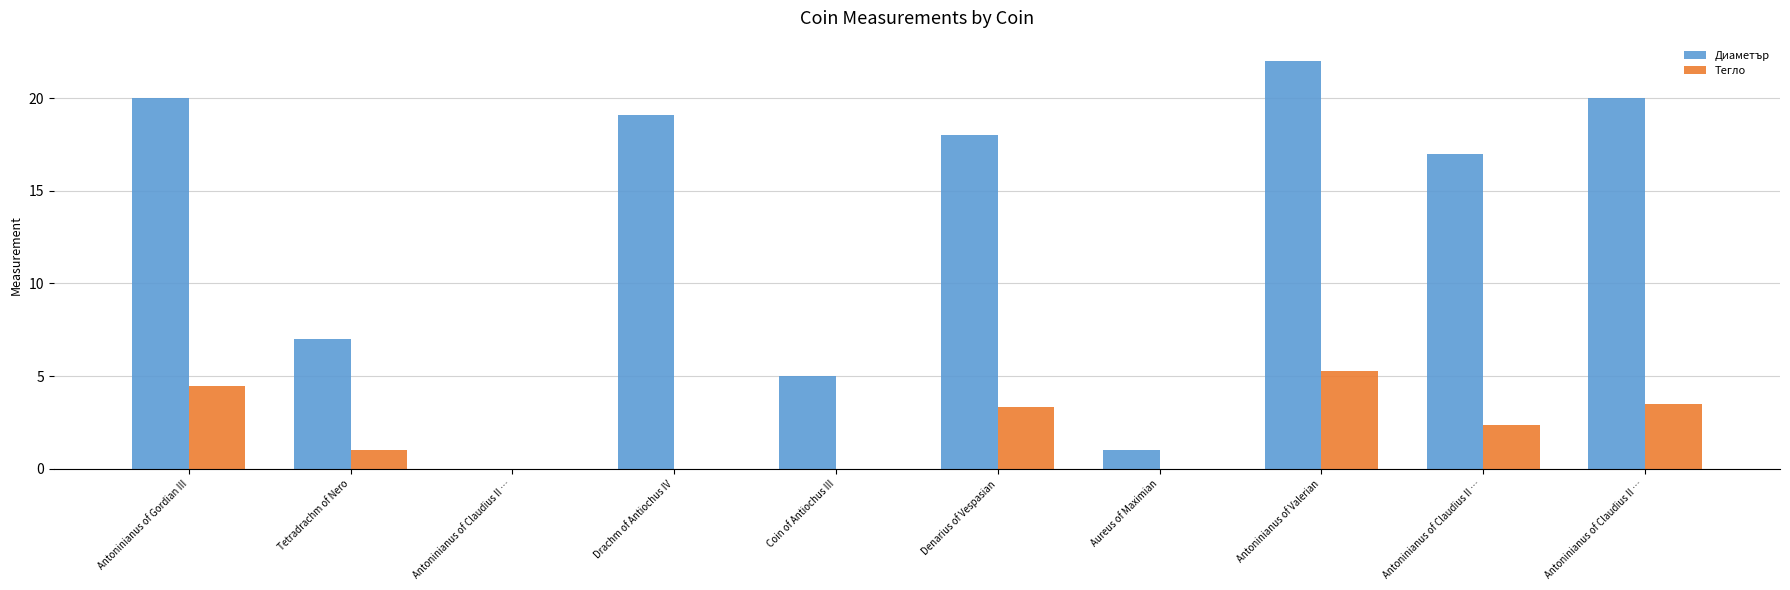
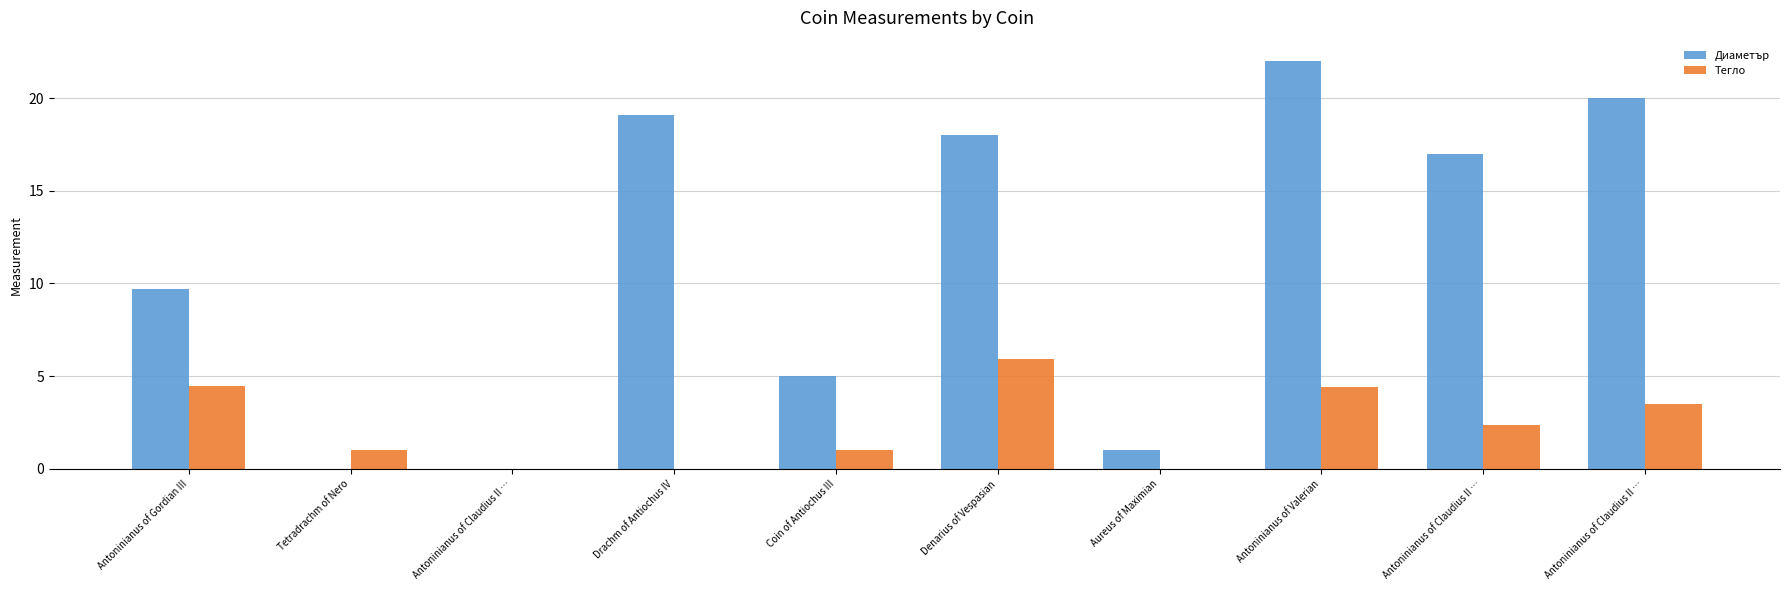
Диаметър, Antoninianus of Gordian III: 20.0 -> 9.7
Диаметър, Tetradrachm of Nero: 7 -> 0
Тегло, Coin of Antiochus III: 0 -> 1
Тегло, Denarius of Vespasian: 3.3 -> 5.9
Тегло, Antoninianus of Valerian: 5.3 -> 4.4
